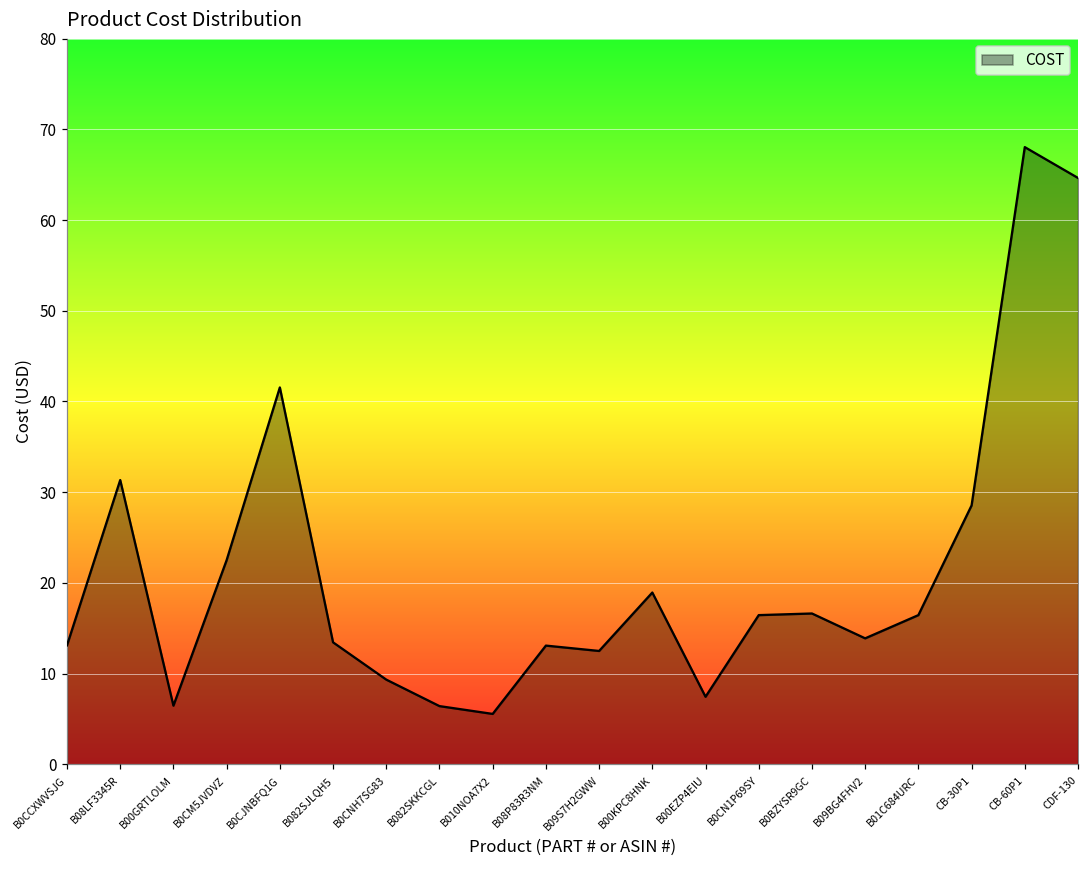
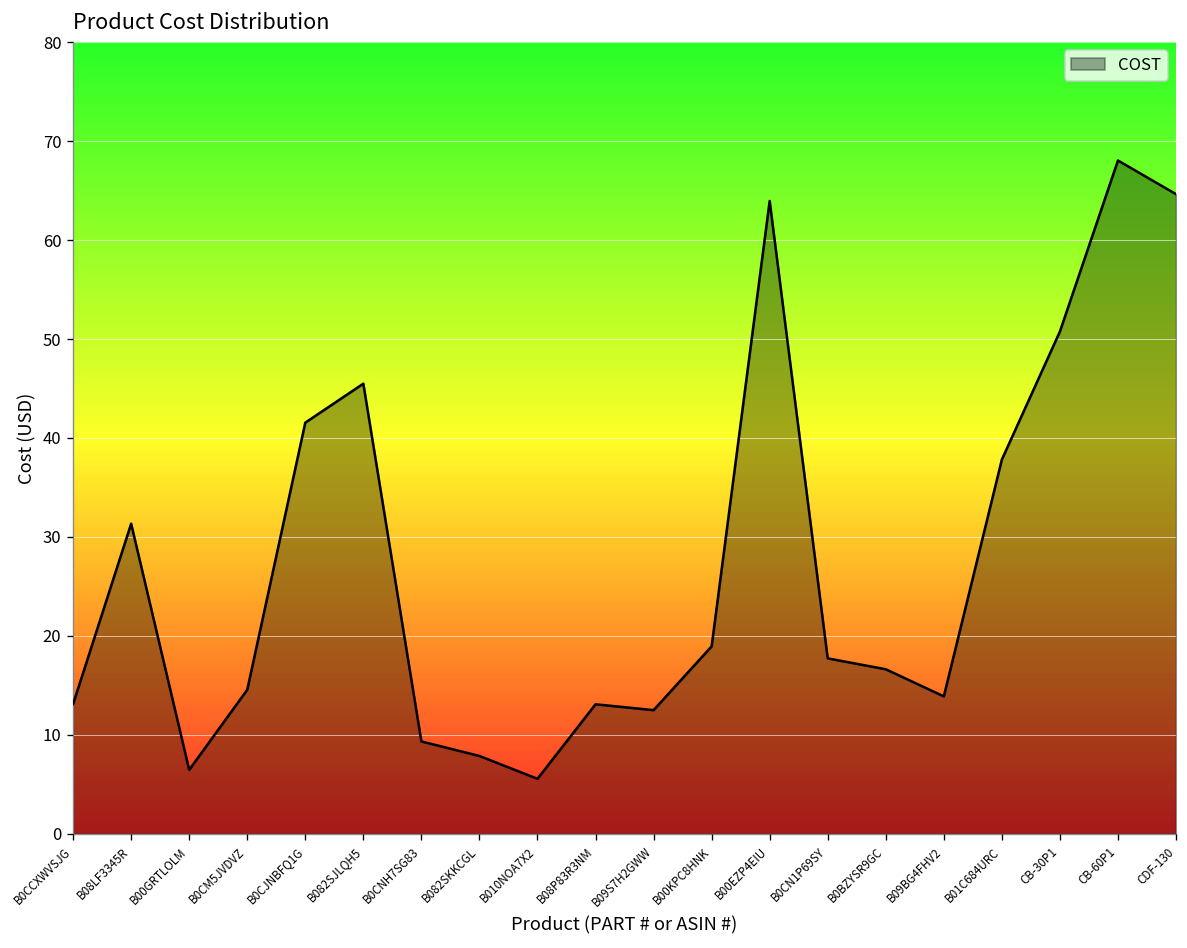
B0CM5JVDVZ: 23 -> 15
B082SJLQH5: 13 -> 45
B082SKKCGL: 6 -> 8
B00EZP4EIU: 7 -> 64
B0CN1P69SY: 16 -> 18
B01C684URC: 16 -> 38
CB-30P1: 29 -> 51
